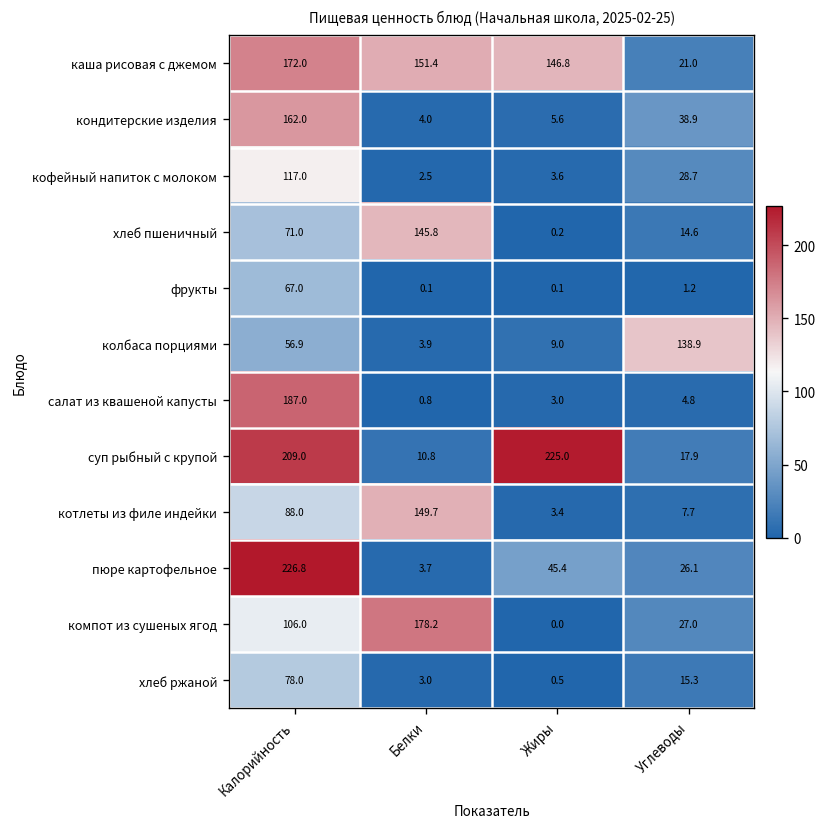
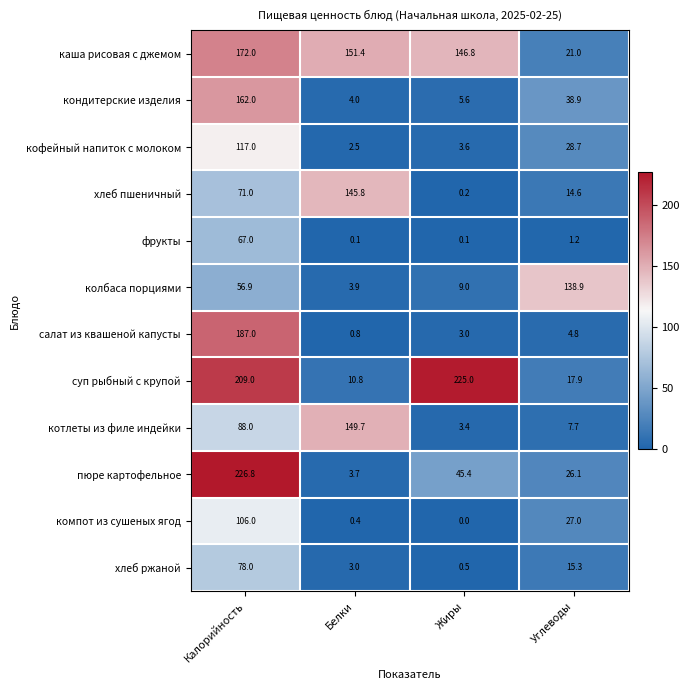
компот из сушеных ягод, Белки: 178.2 -> 0.4
